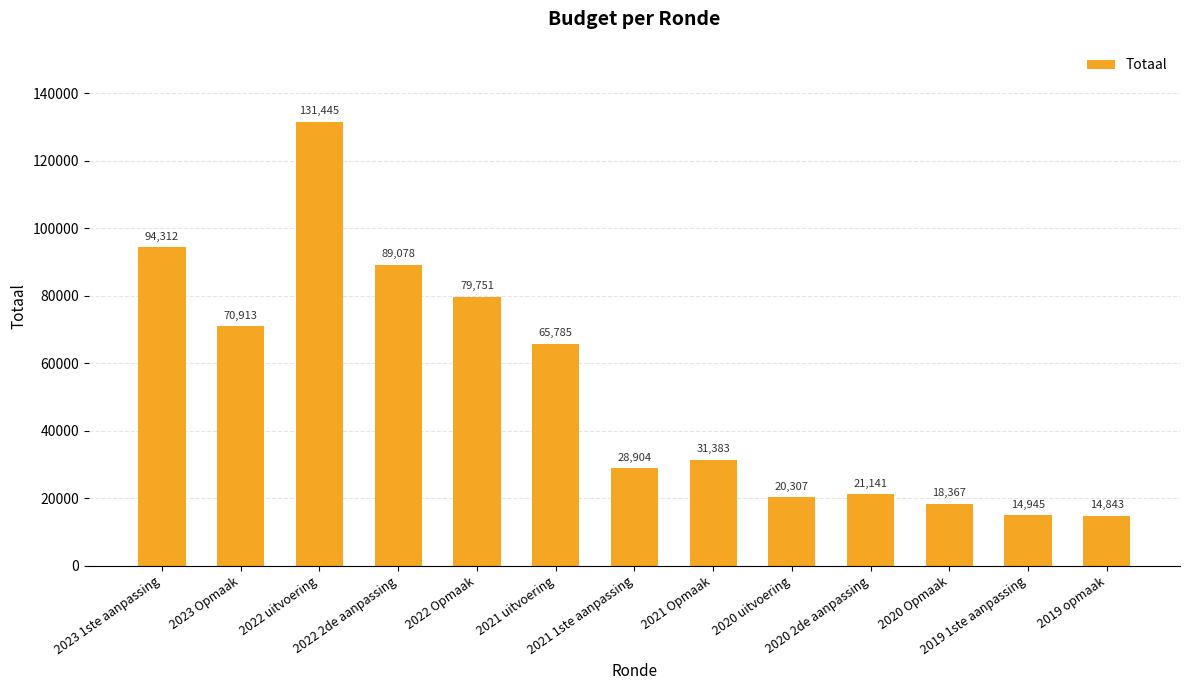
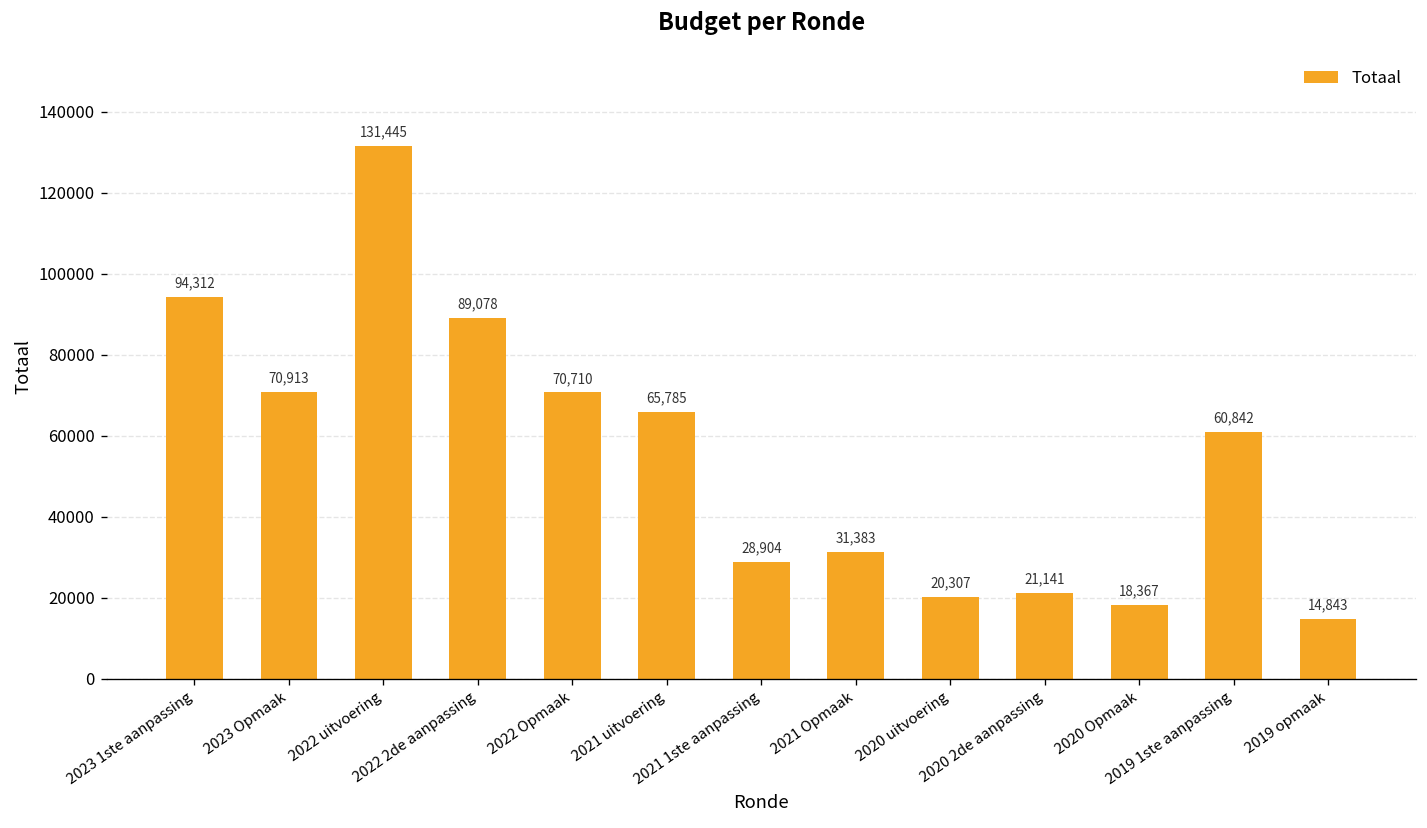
2022 Opmaak: 79,751 -> 70,710
2019 1ste aanpassing: 14,945 -> 60,842
